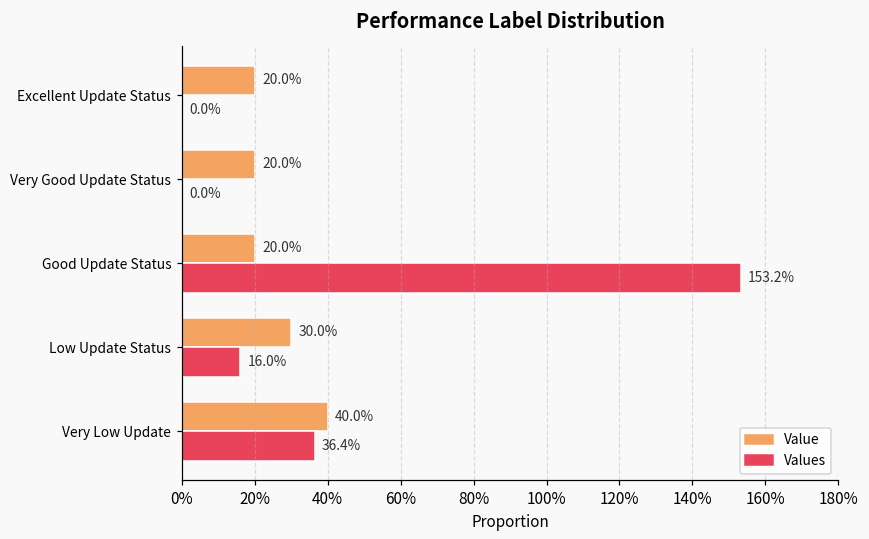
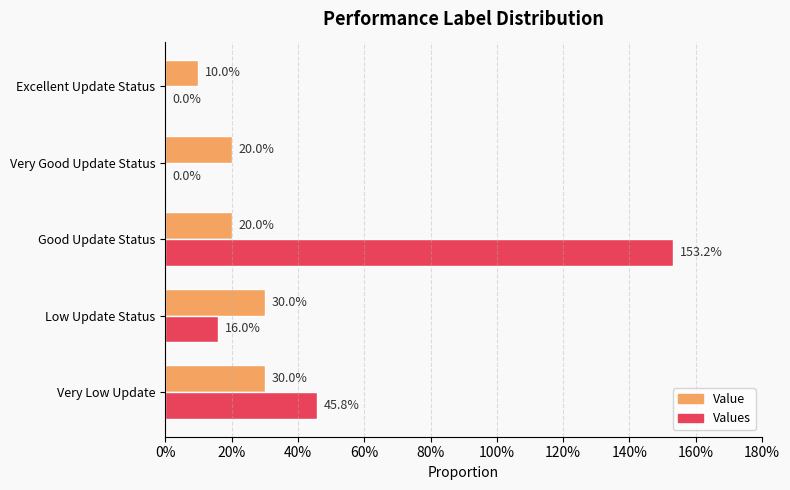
Value, Excellent Update Status: 20.0% -> 10.0%
Value, Very Low Update: 40.0% -> 30.0%
Values, Very Low Update: 36.4% -> 45.8%
